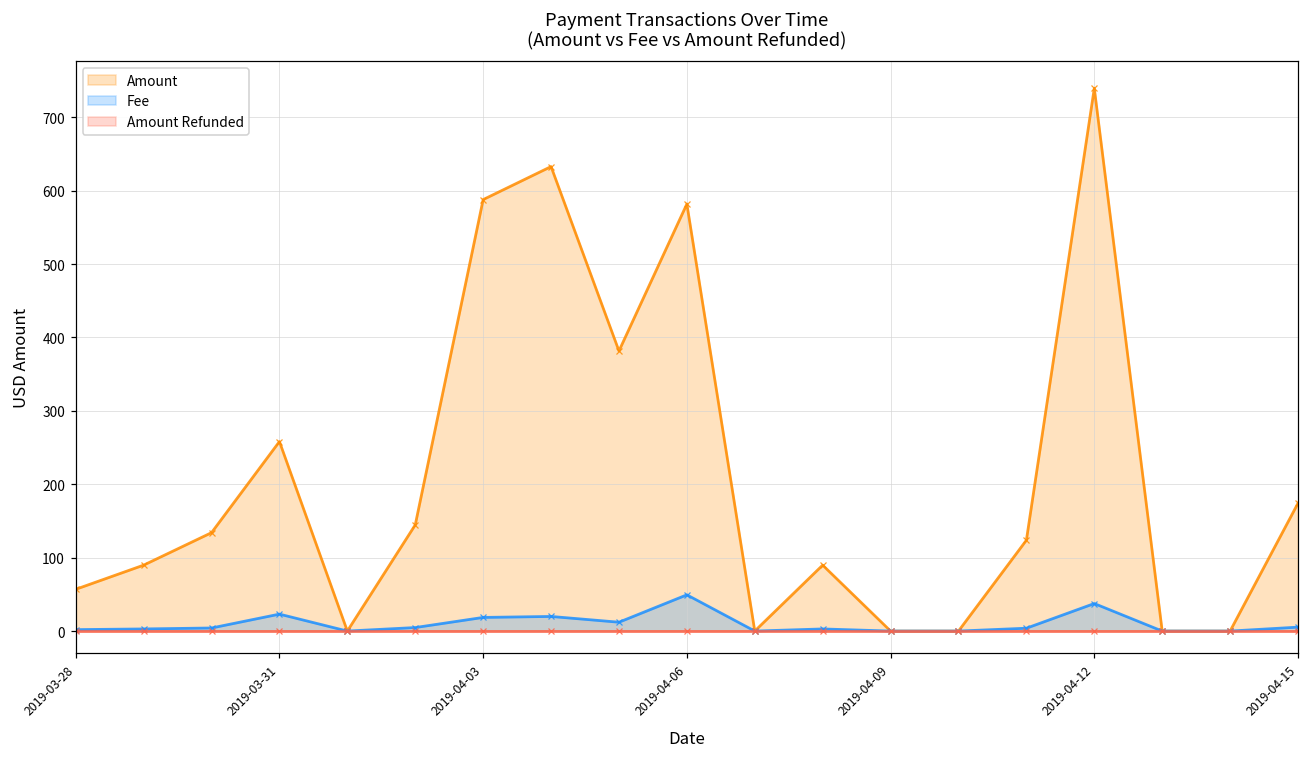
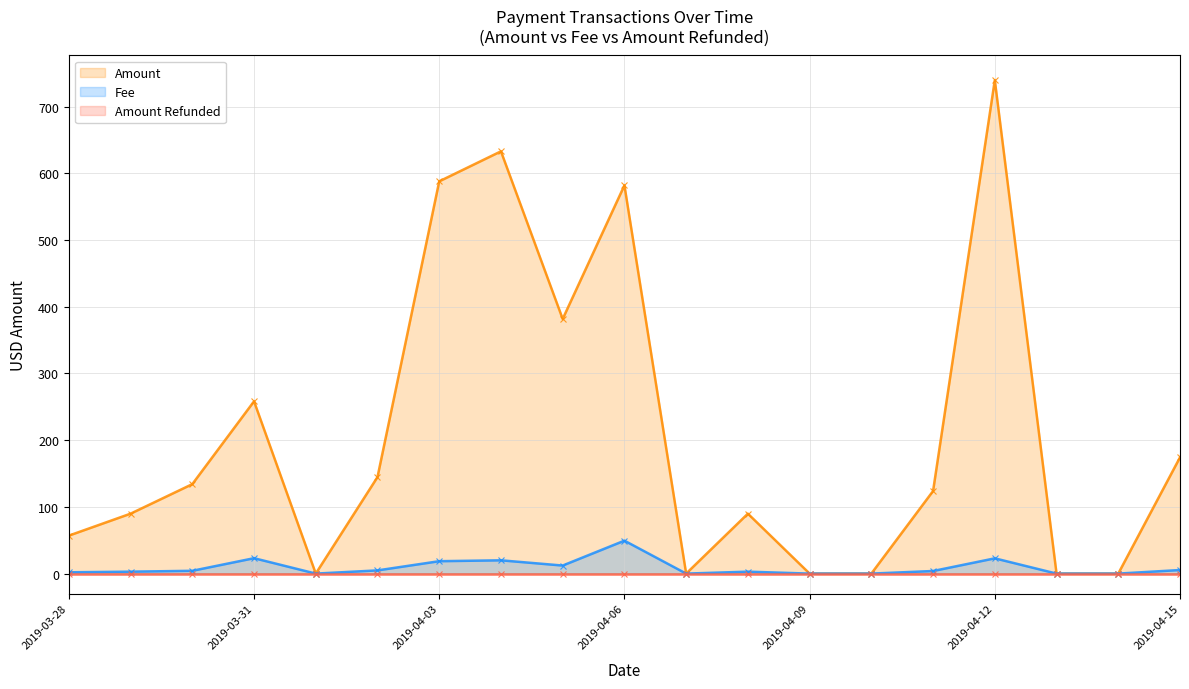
Fee, 2019-04-12: 40 -> 20
